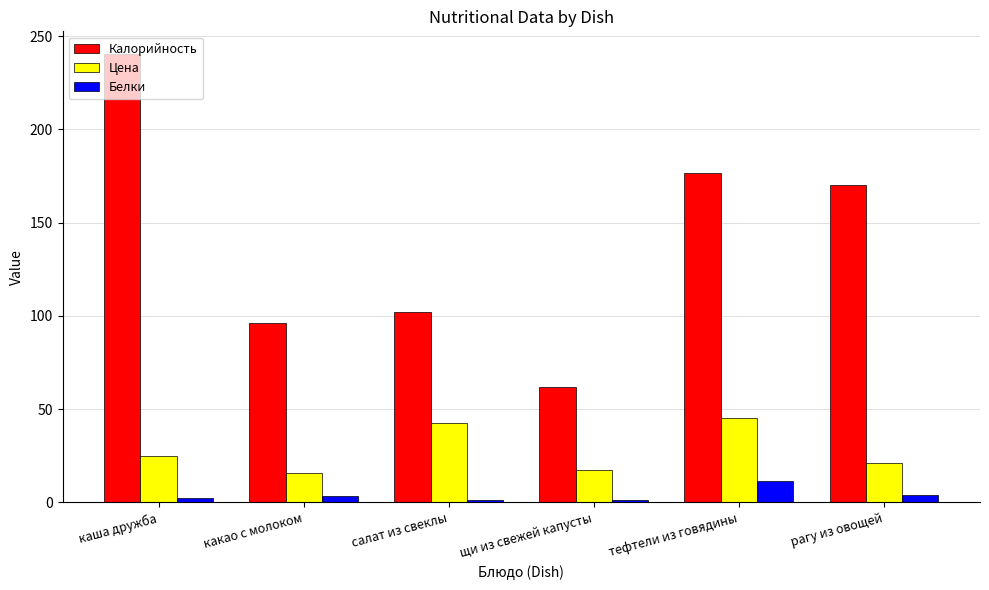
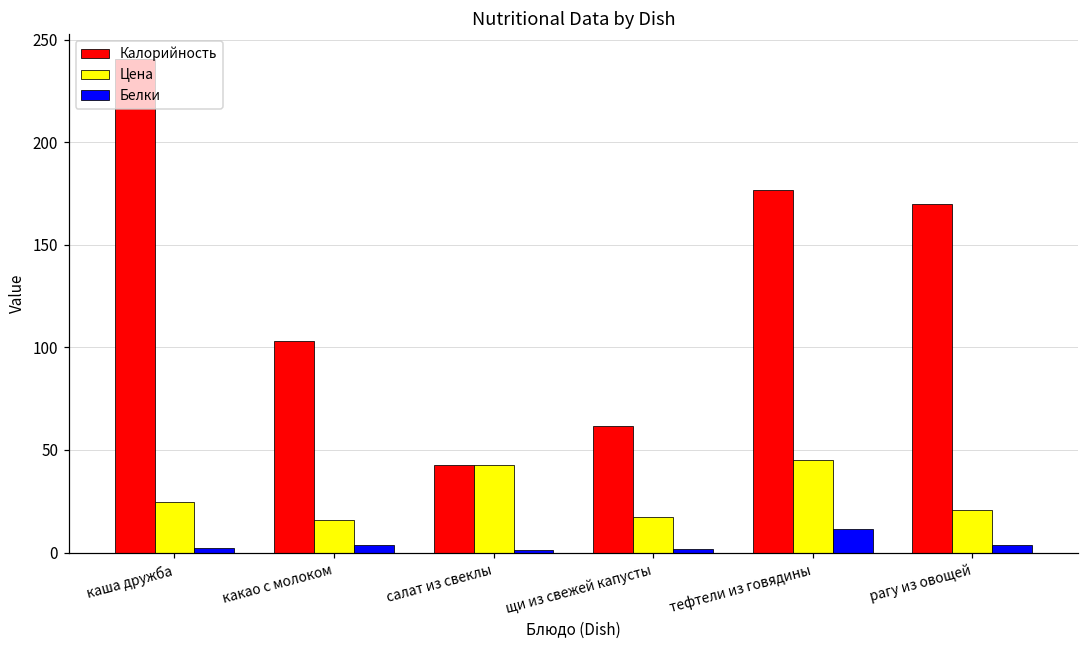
Калорийность, какао с молоком: 96 -> 103
Калорийность, салат из свеклы: 102 -> 43
